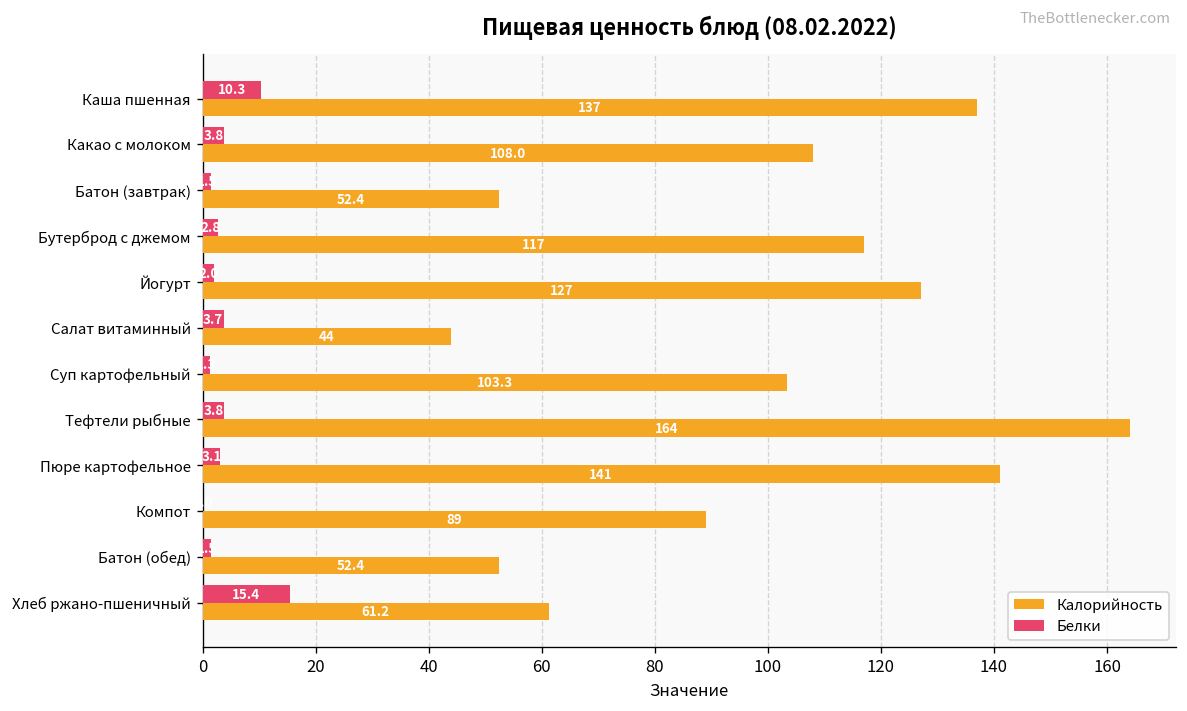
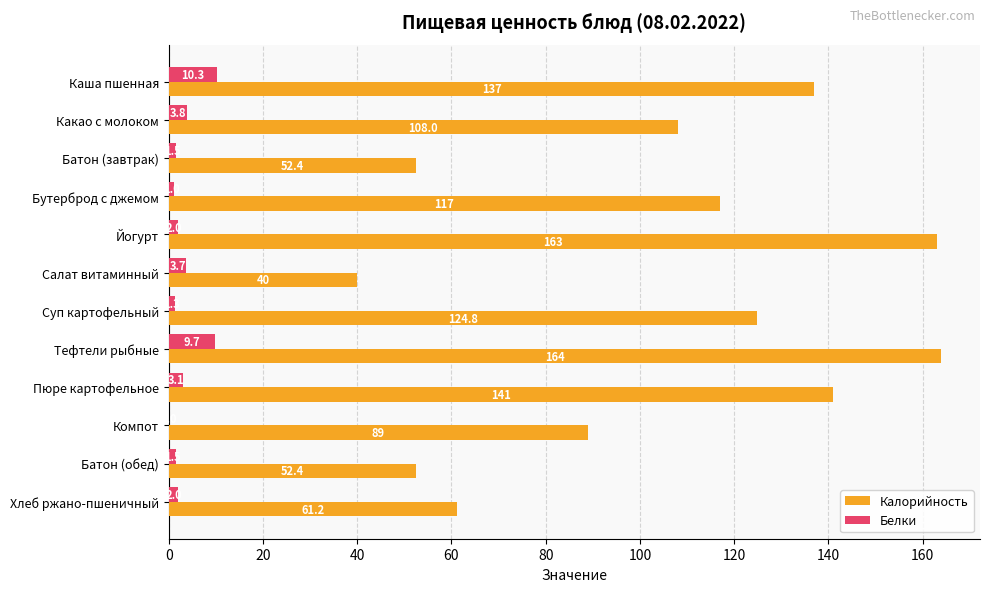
Белки, Бутерброд с джемом: 3 -> 1
Калорийность, Йогурт: 127 -> 163
Калорийность, Салат витаминный: 44 -> 40
Калорийность, Суп картофельный: 103.3 -> 124.8
Белки, Тефтели рыбные: 3.8 -> 9.7
Белки, Хлеб ржано-пшеничный: 15 -> 2
